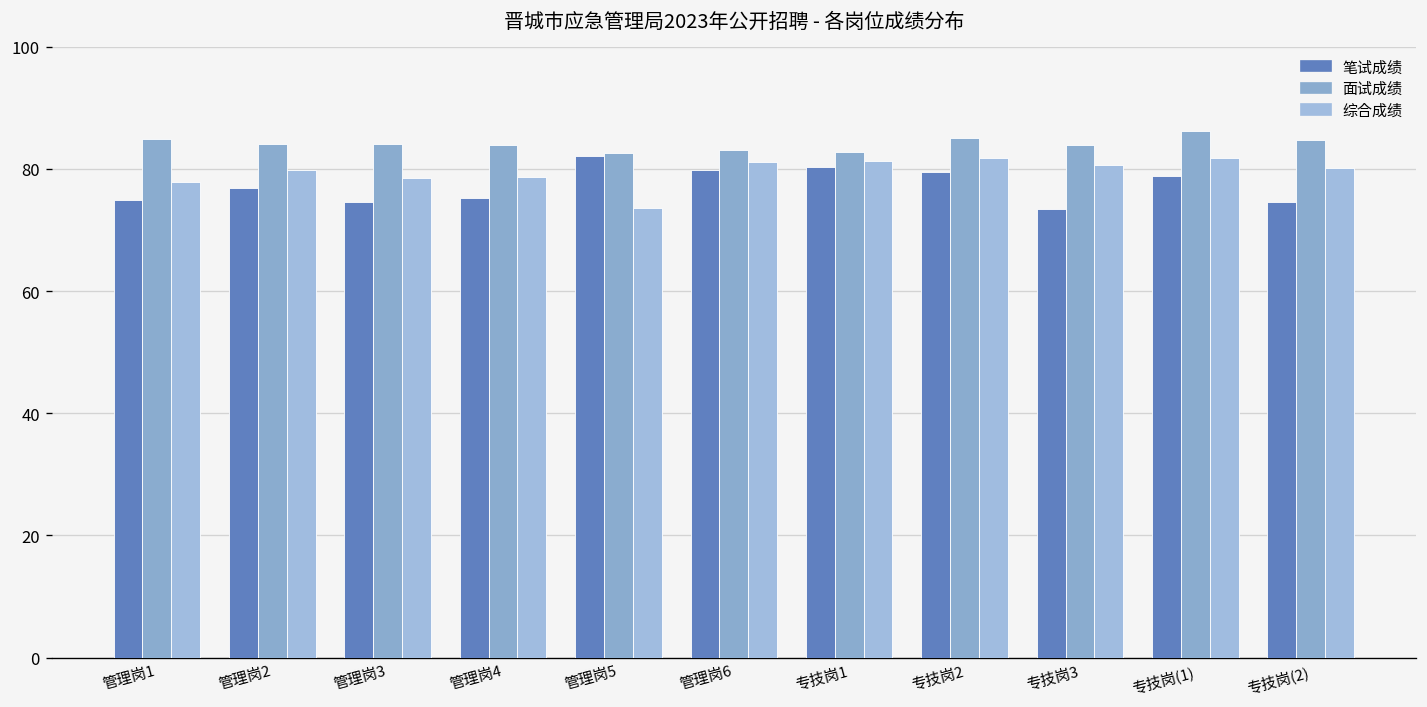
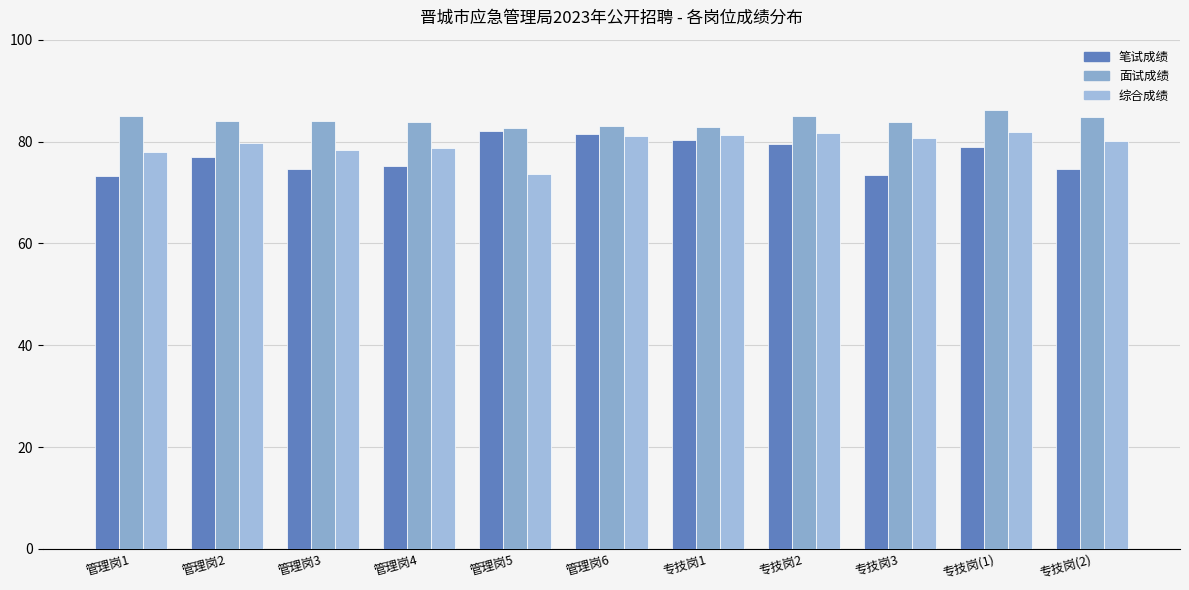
笔试成绩, 管理岗1: 75 -> 73
笔试成绩, 管理岗6: 80 -> 82
